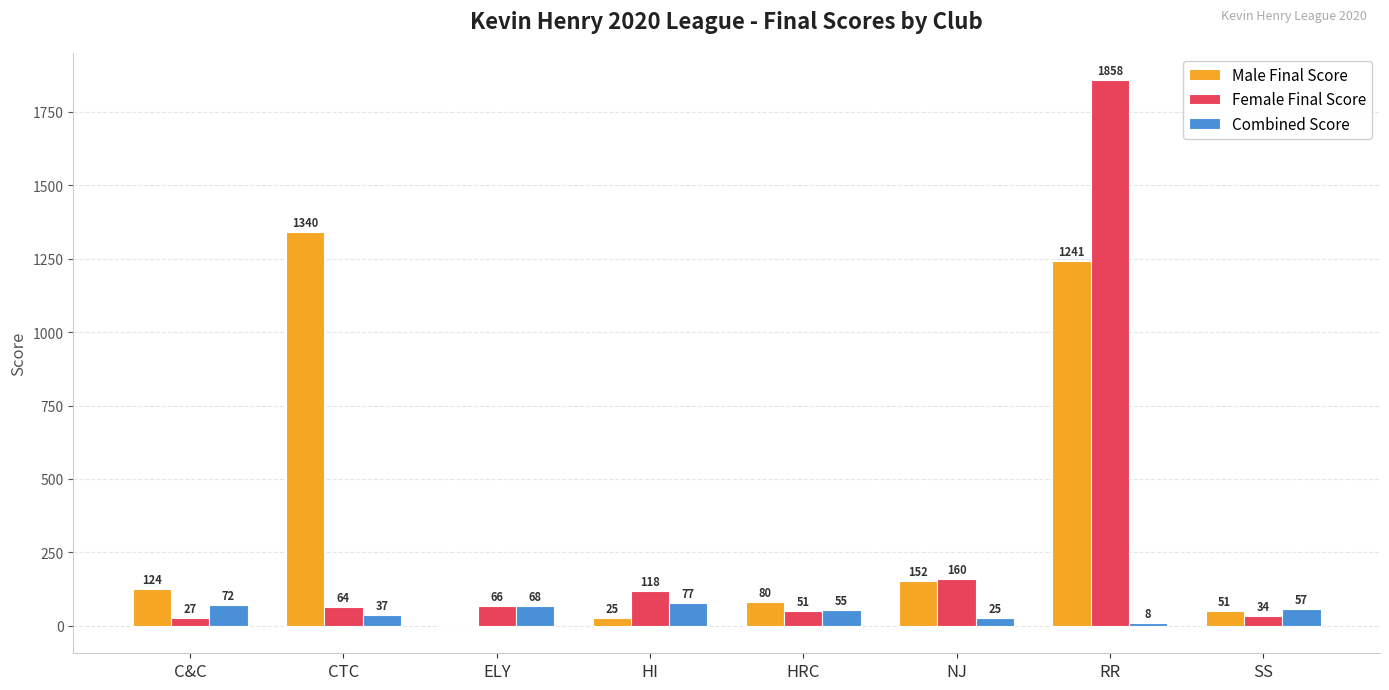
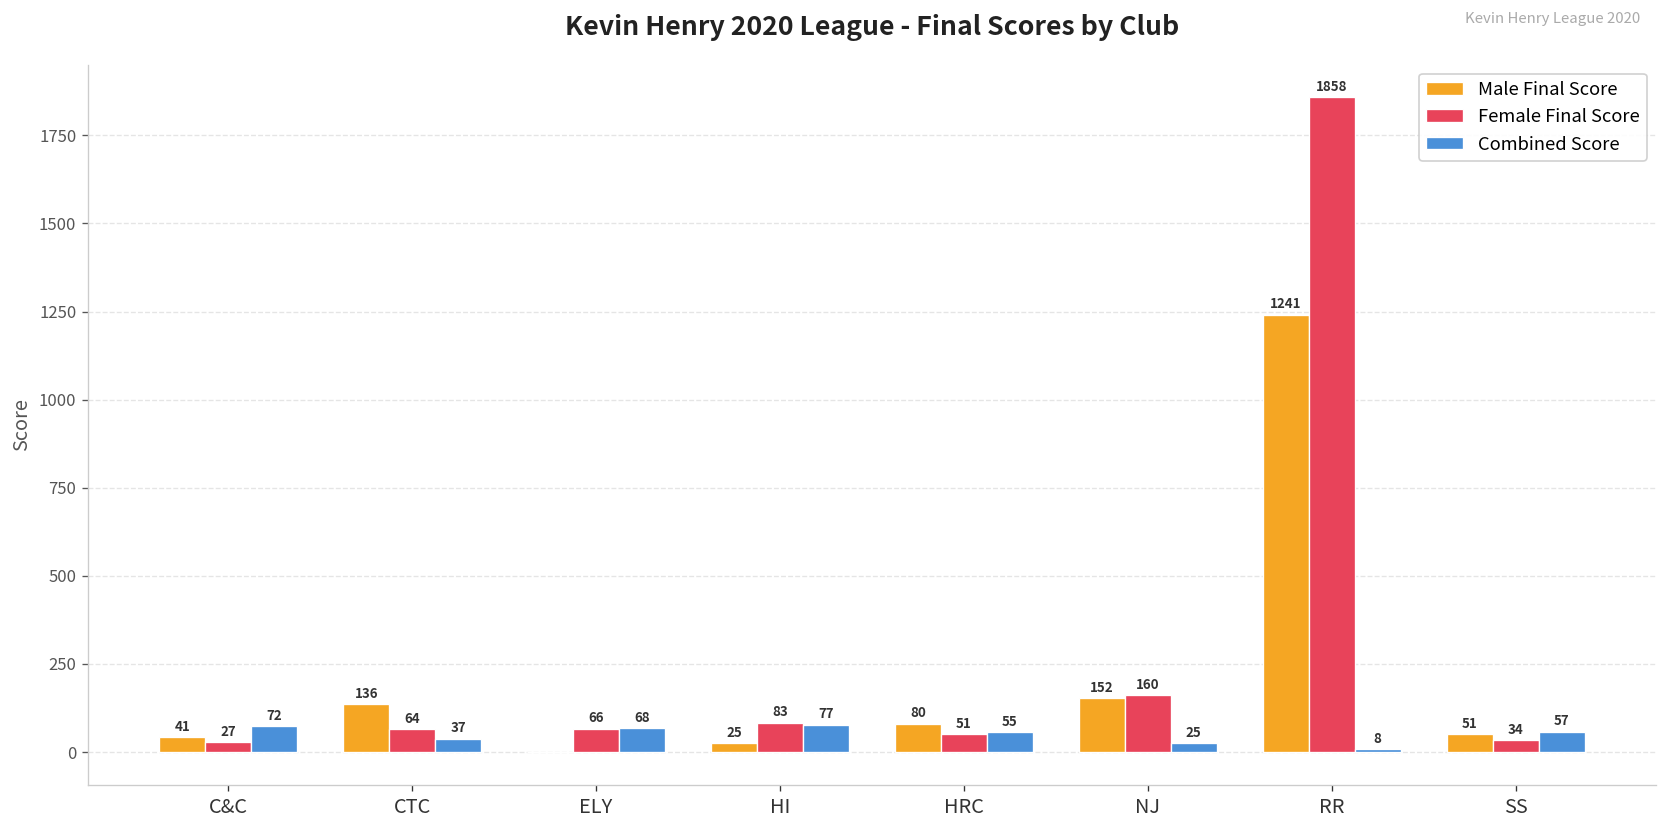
Male Final Score, C&C: 124 -> 41
Male Final Score, CTC: 1340 -> 136
Female Final Score, HI: 118 -> 83
